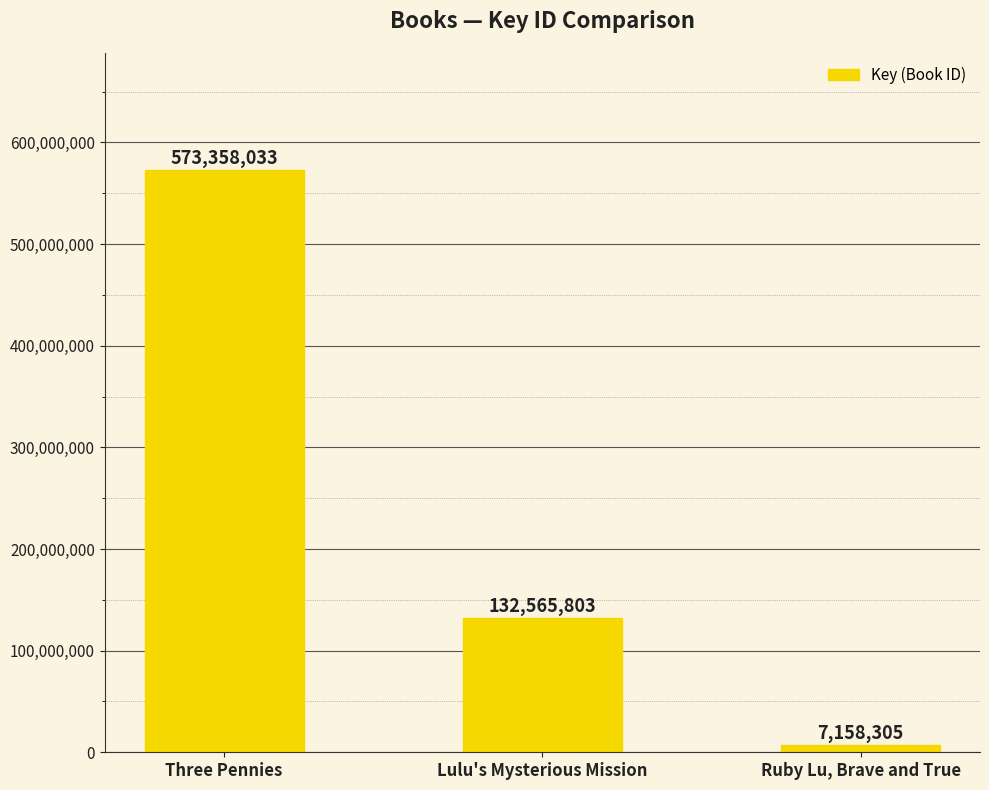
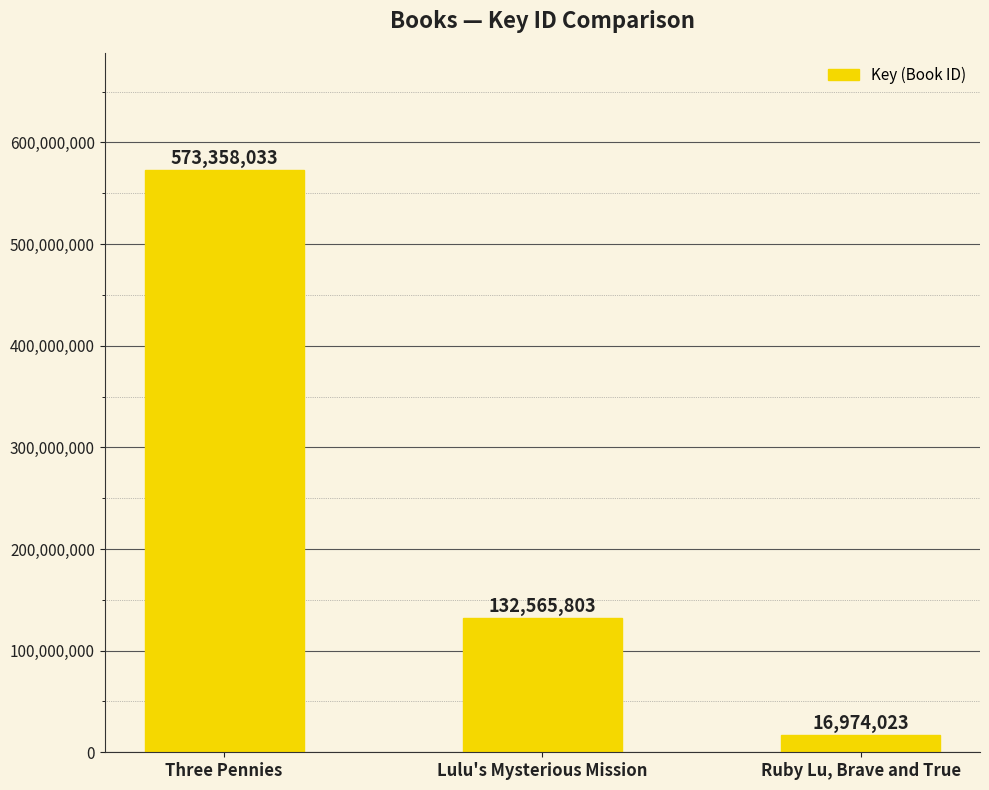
Ruby Lu, Brave and True: 7,158,305 -> 16,974,023
